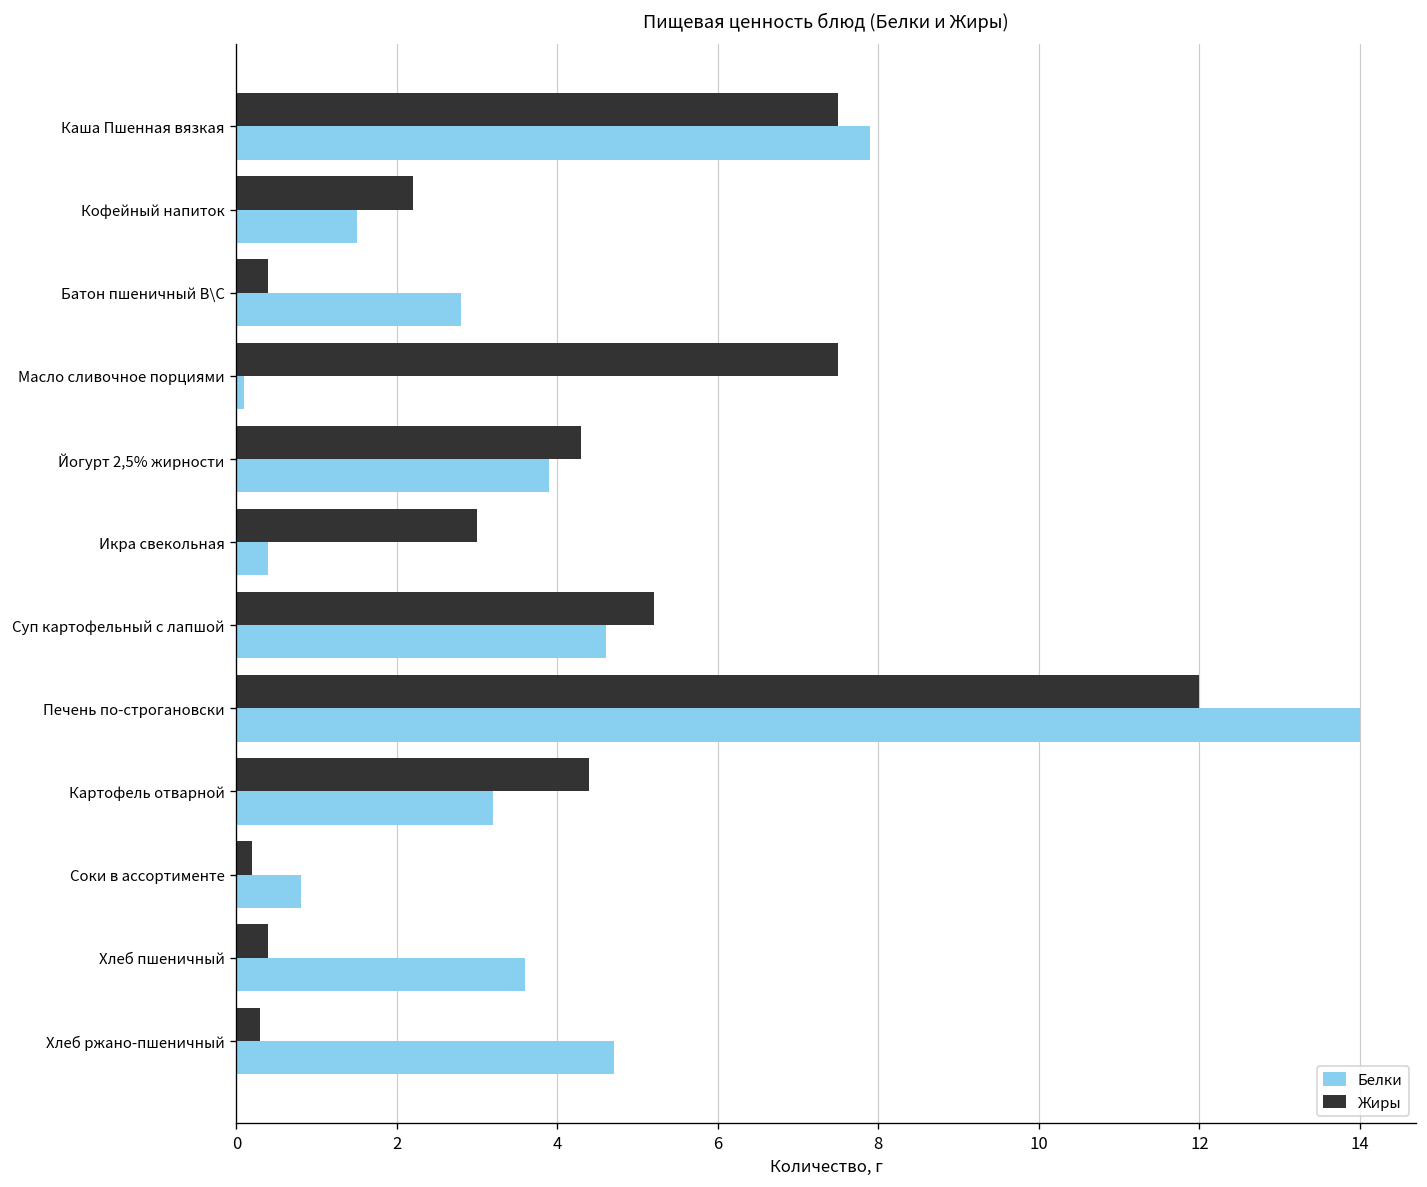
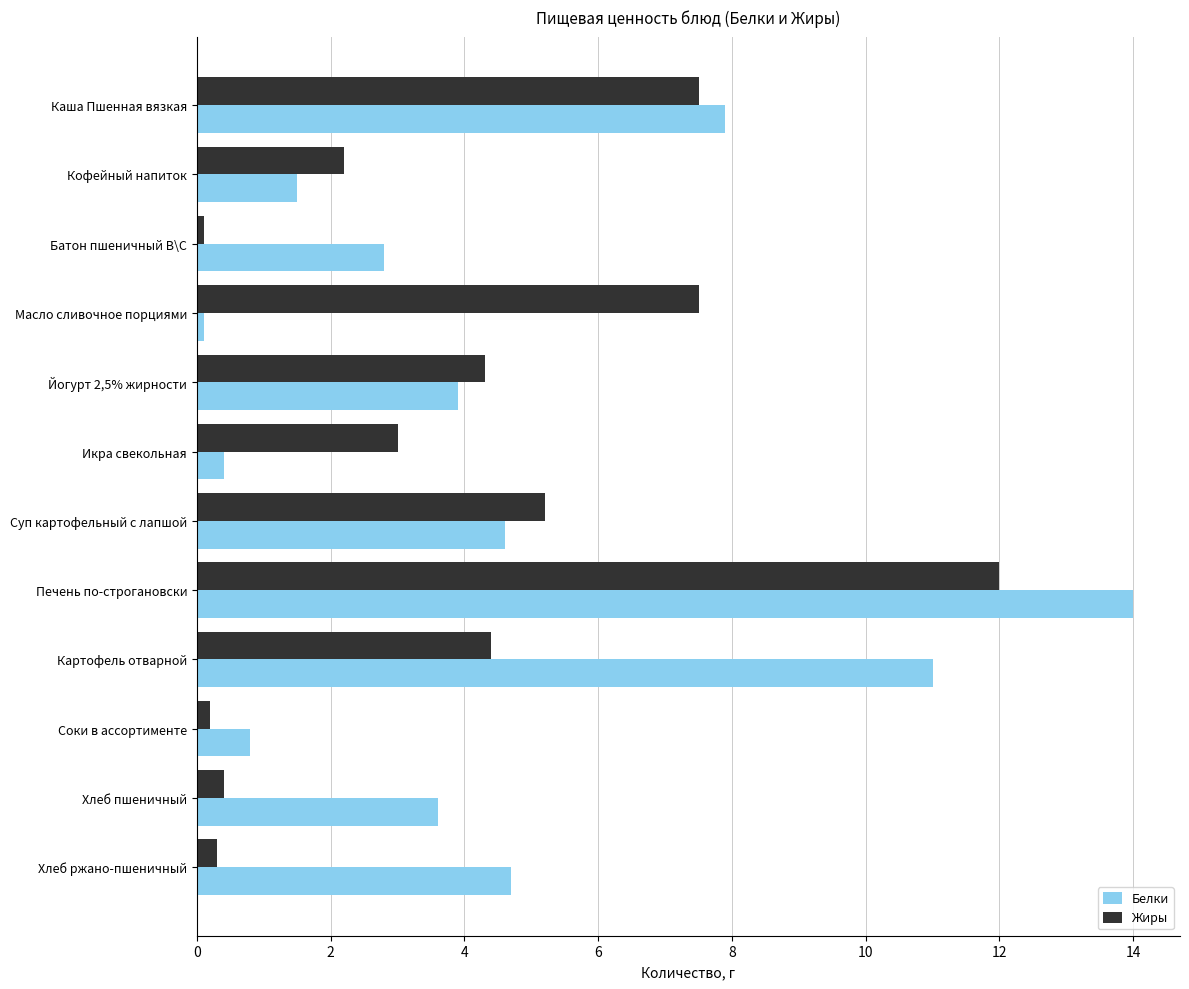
Жиры, Батон пшеничный В\С: 0.4 -> 0.1
Белки, Картофель отварной: 3.2 -> 11.0
